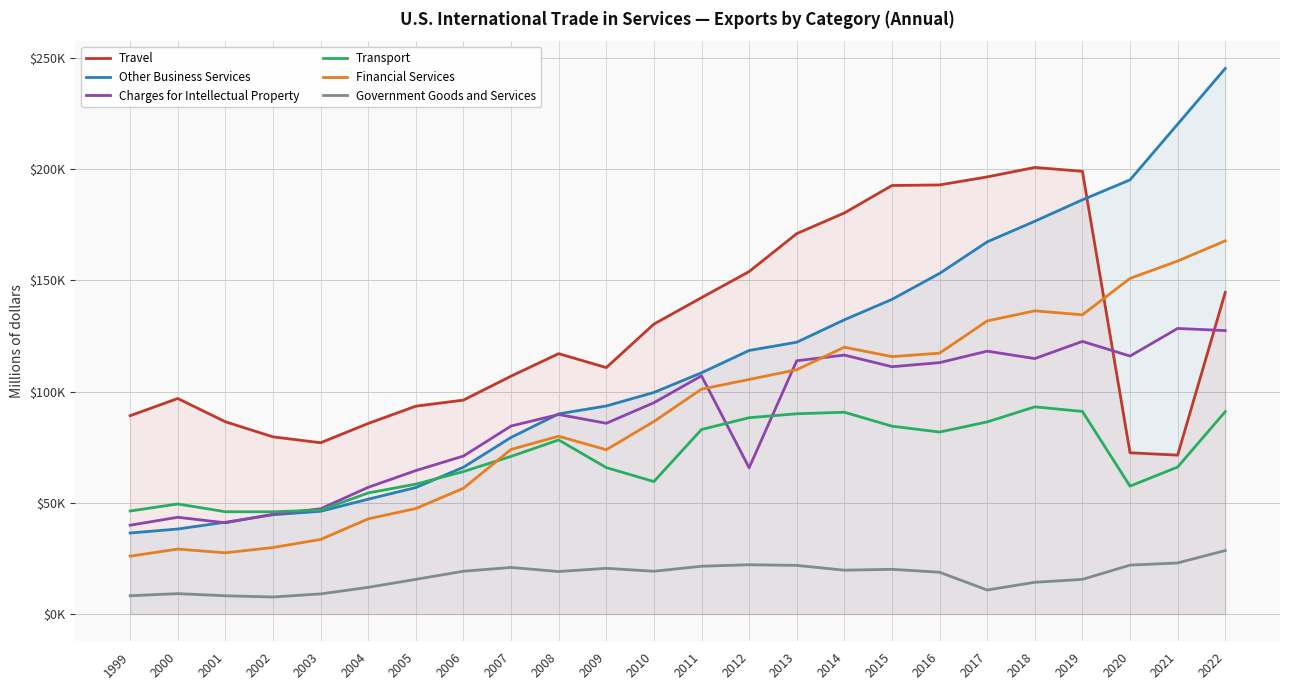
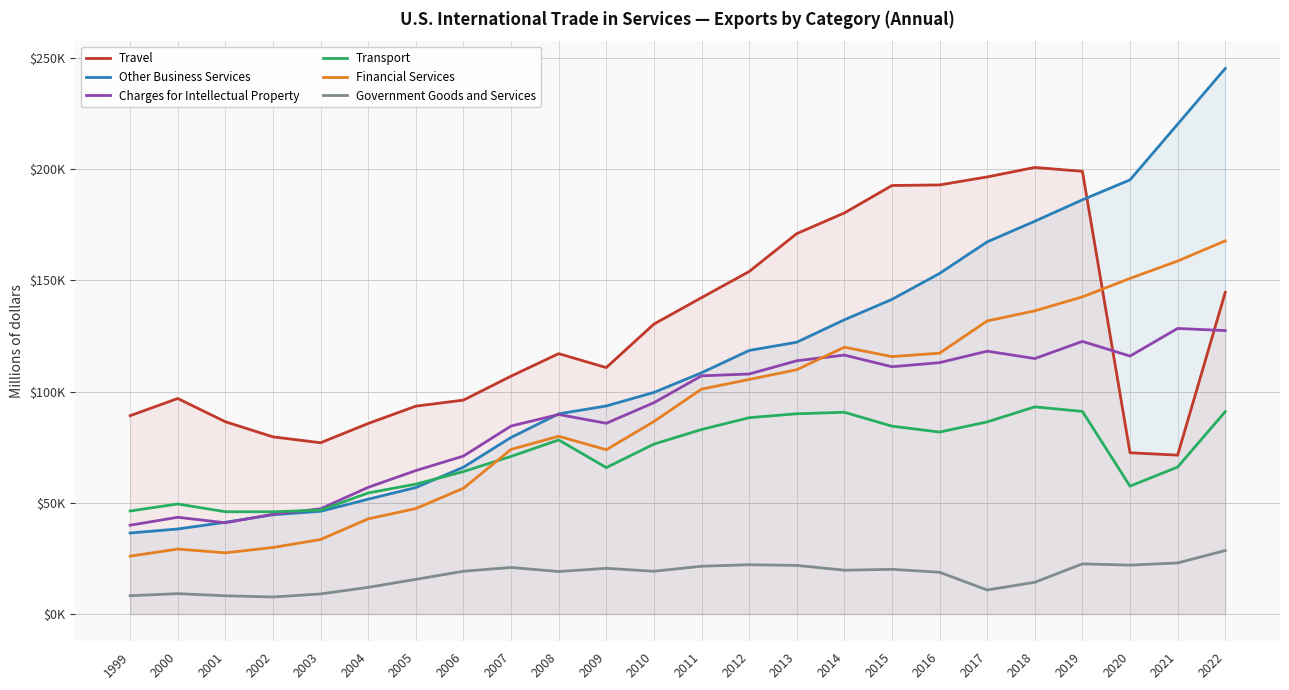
Transport, 2010: $60000 -> $76000
Charges for Intellectual Property, 2012: $66000 -> $108000
Financial Services, 2019: $134000 -> $143000
Government Goods and Services, 2019: $16000 -> $23000
